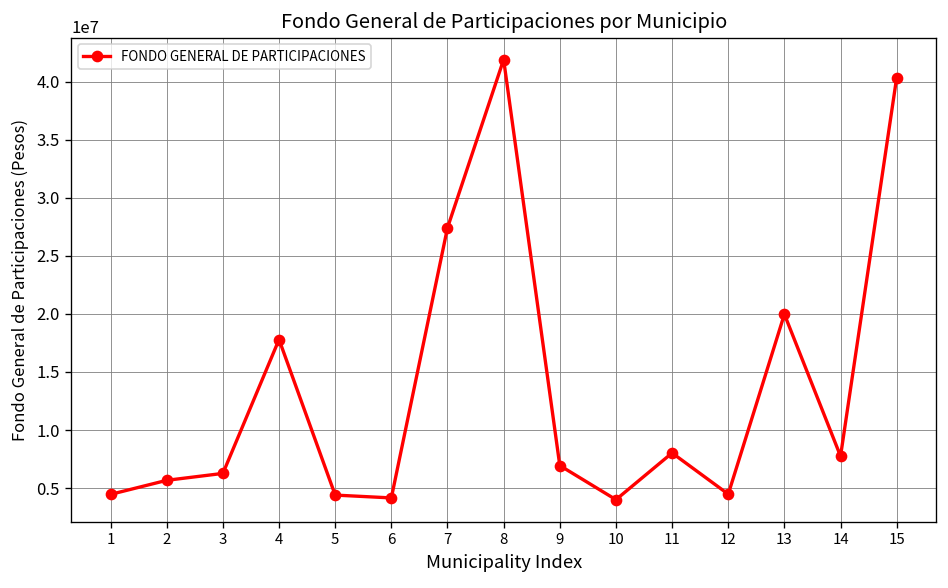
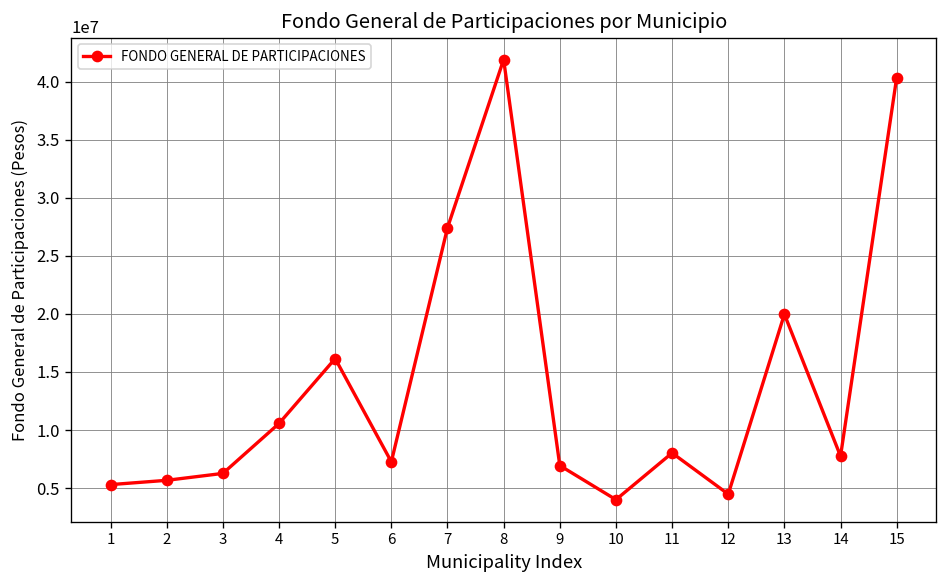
1: 4000000 -> 5000000
4: 18000000 -> 11000000
5: 4000000 -> 16000000
6: 4000000 -> 7000000
